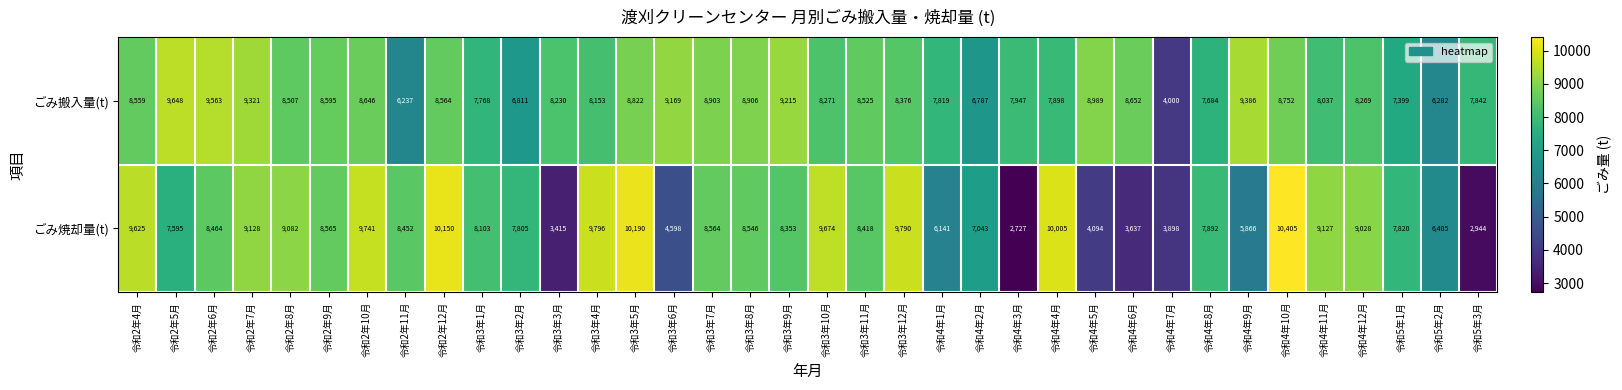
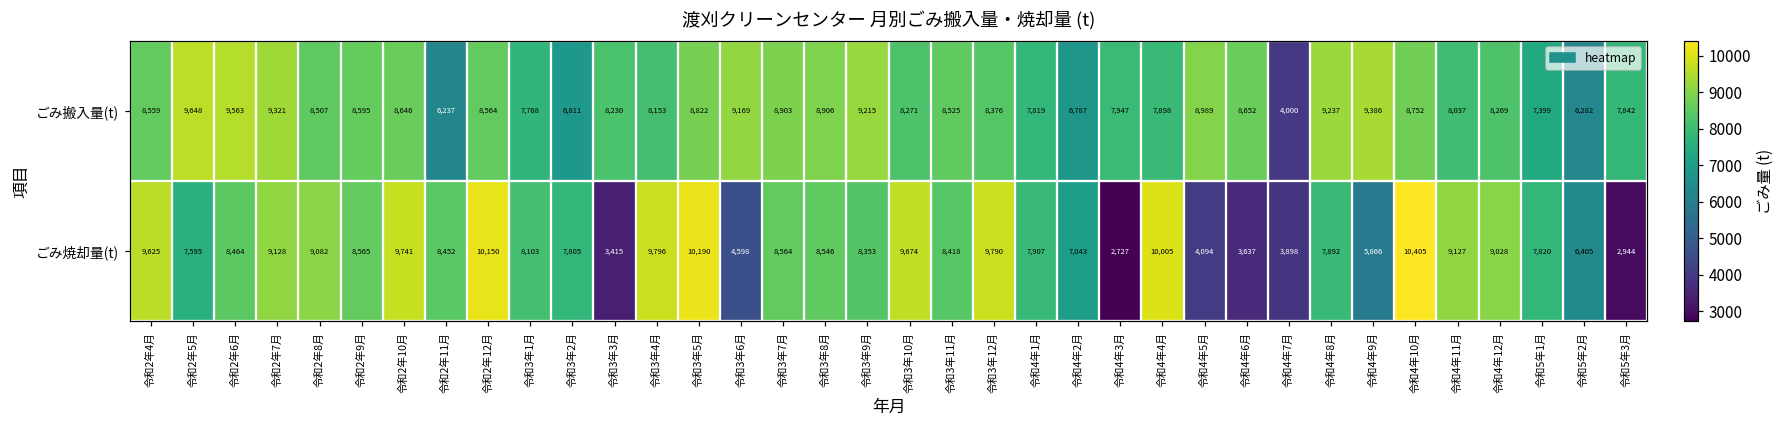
ごみ搬入量(t), 令和4年8月: 7,684 -> 9,237
ごみ焼却量(t), 令和4年1月: 6,141 -> 7,907
